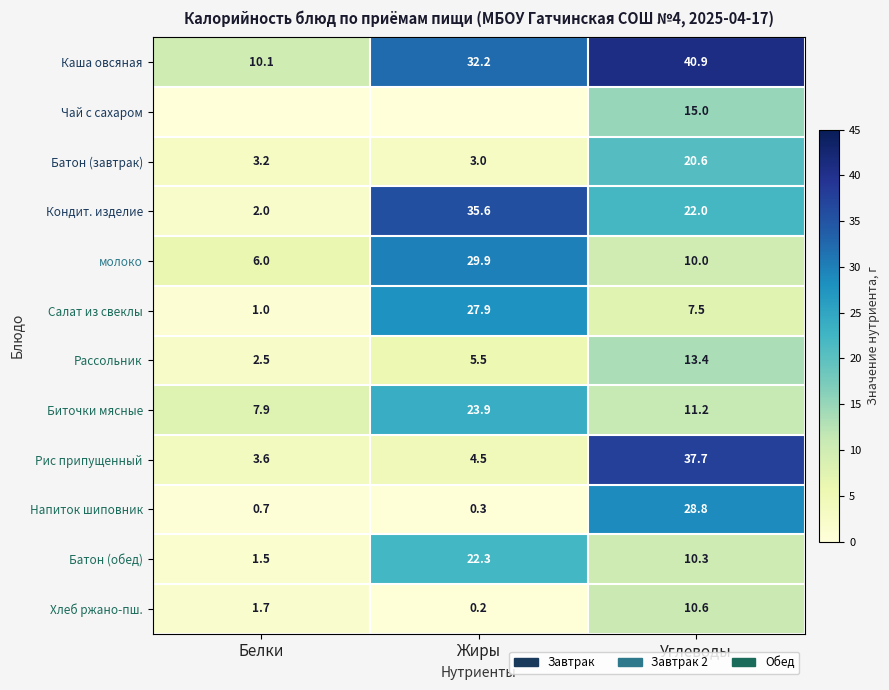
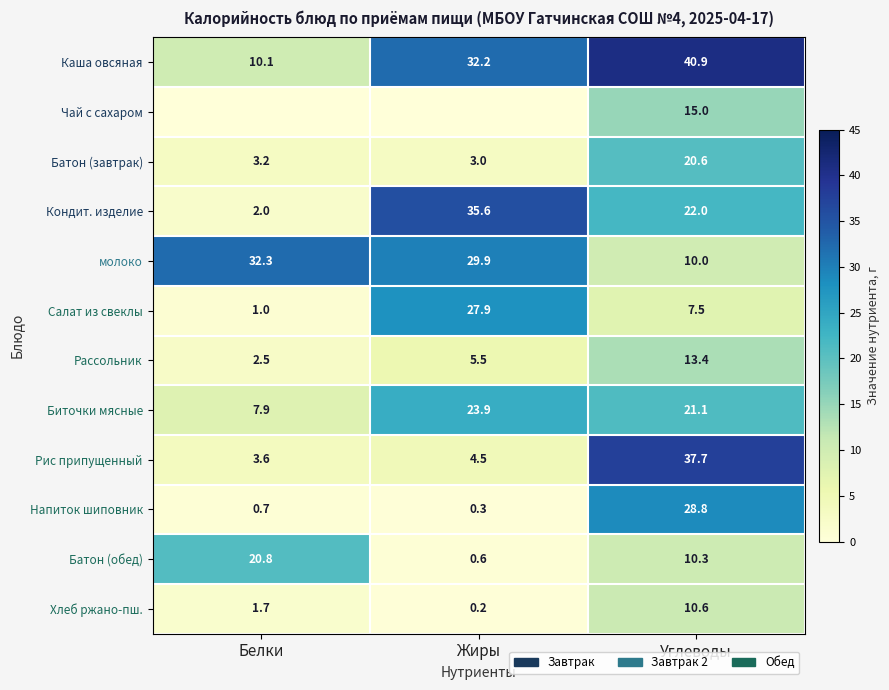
молоко, Белки: 6.0 -> 32.3
Биточки мясные, Углеводы: 11.2 -> 21.1
Батон (обед), Белки: 1.5 -> 20.8
Батон (обед), Жиры: 22.3 -> 0.6
